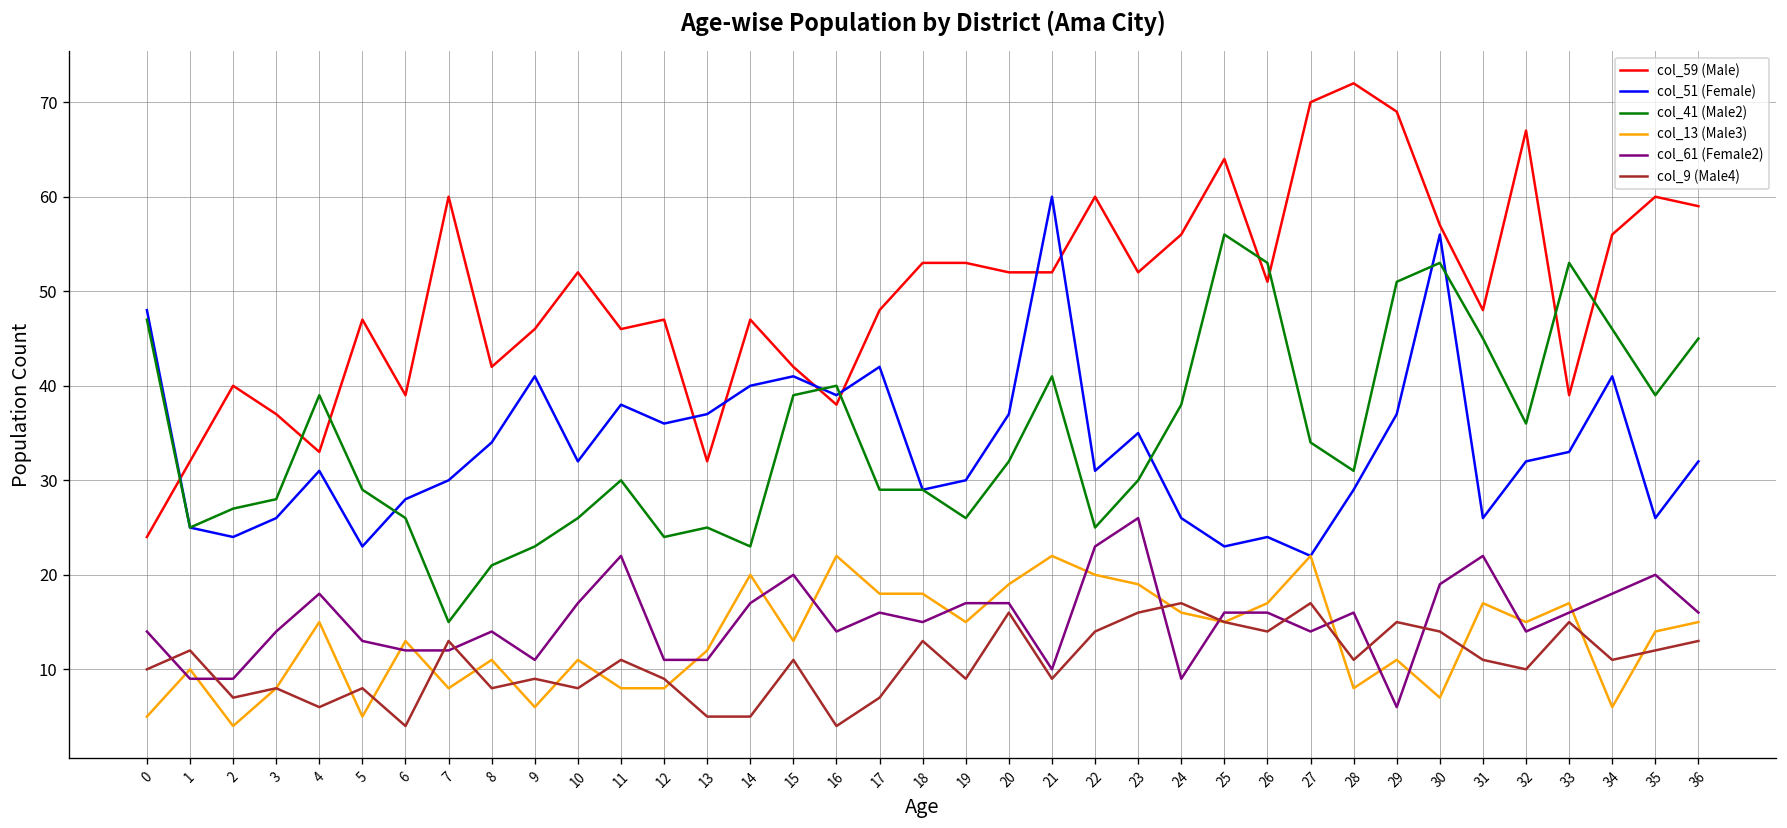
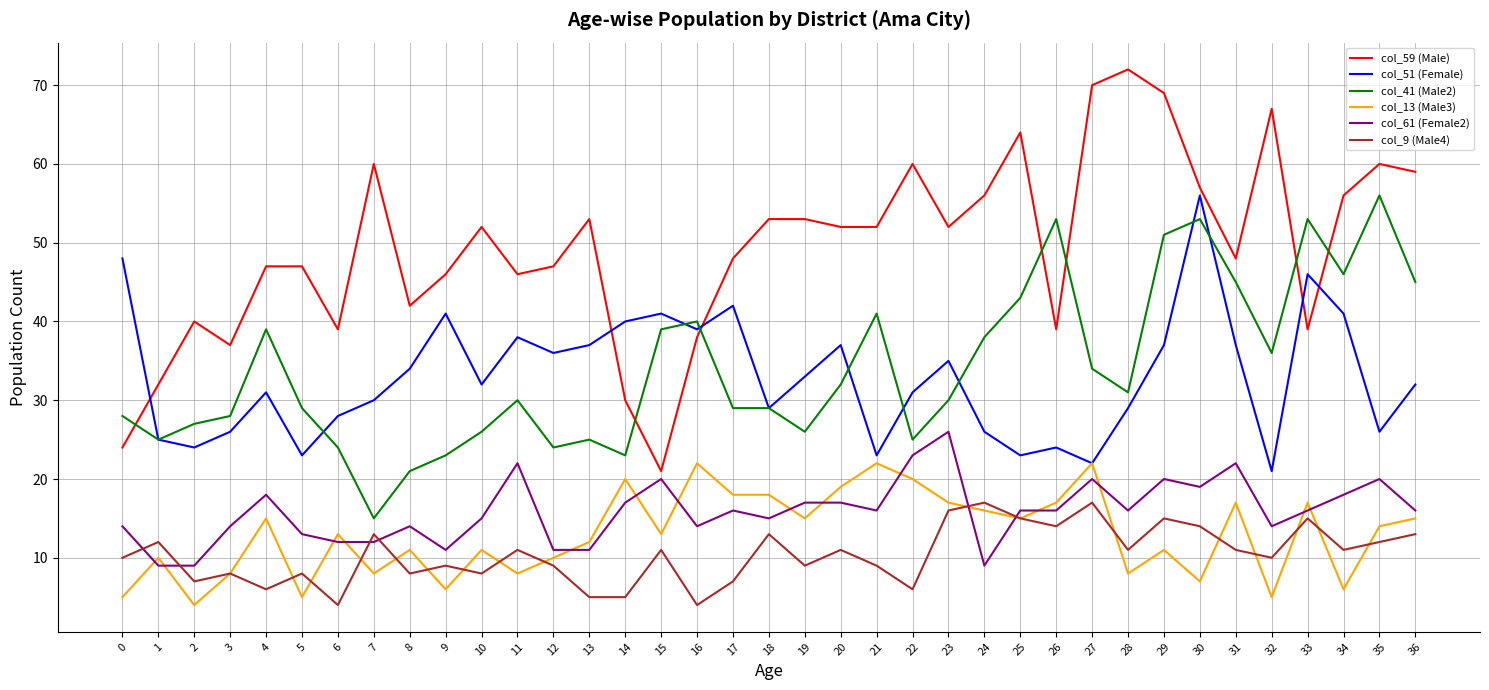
col_41 (Male2), 0: 47 -> 28
col_59 (Male), 4: 33 -> 47
col_41 (Male2), 6: 26 -> 24
col_61 (Female2), 10: 17 -> 15
col_13 (Male3), 12: 8 -> 10
col_59 (Male), 13: 32 -> 53
col_59 (Male), 14: 47 -> 30
col_59 (Male), 15: 42 -> 21
col_51 (Female), 19: 30 -> 33
col_9 (Male4), 20: 16 -> 11
col_51 (Female), 21: 60 -> 23
col_61 (Female2), 21: 10 -> 16
col_9 (Male4), 22: 14 -> 6
col_13 (Male3), 23: 19 -> 17
col_41 (Male2), 25: 56 -> 43
col_59 (Male), 26: 51 -> 39
col_61 (Female2), 27: 14 -> 20
col_61 (Female2), 29: 6 -> 20
col_51 (Female), 31: 26 -> 37
col_51 (Female), 32: 32 -> 21
col_13 (Male3), 32: 15 -> 5
col_51 (Female), 33: 33 -> 46
col_41 (Male2), 35: 39 -> 56
